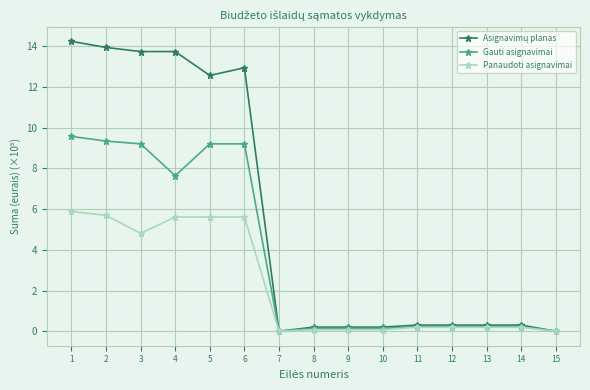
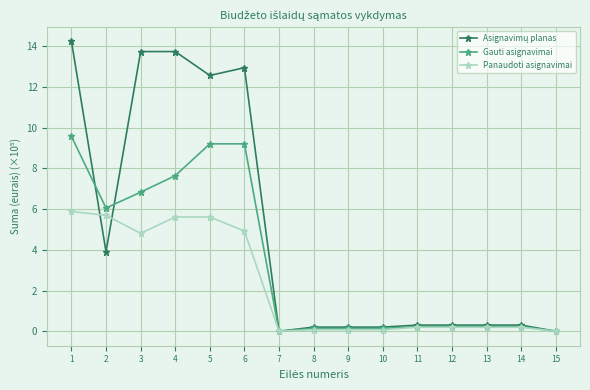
Asignavimų planas, 2: 13.9 -> 3.9
Gauti asignavimai, 2: 9.3 -> 6.1
Gauti asignavimai, 3: 9.2 -> 6.8
Panaudoti asignavimai, 6: 5.6 -> 4.9
